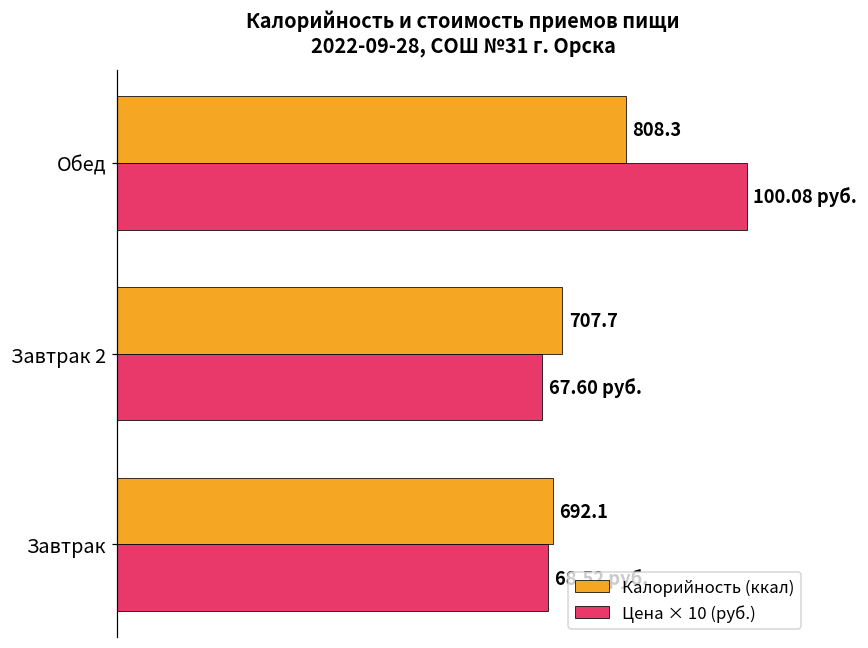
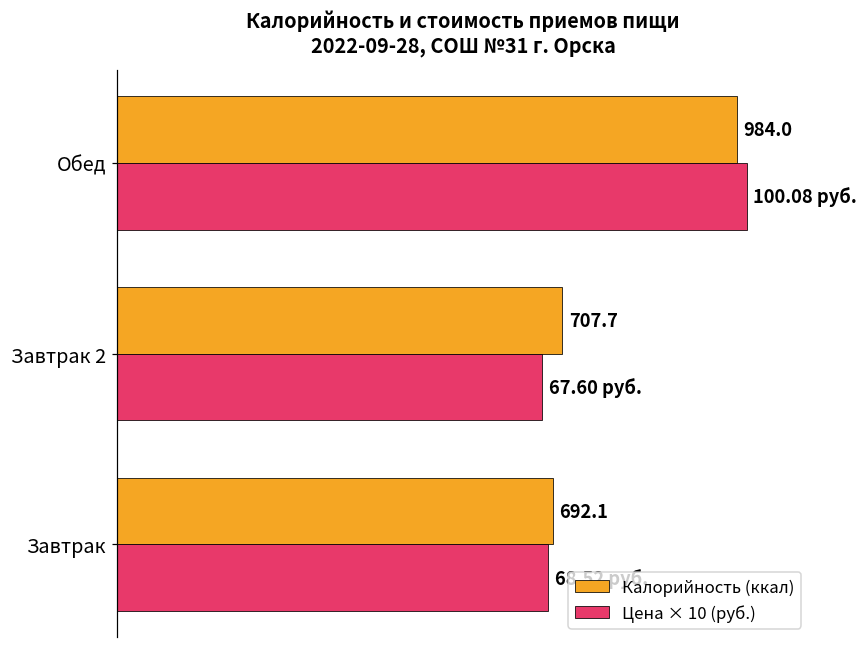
Калорийность (ккал), Обед: 808.3 -> 984.0
